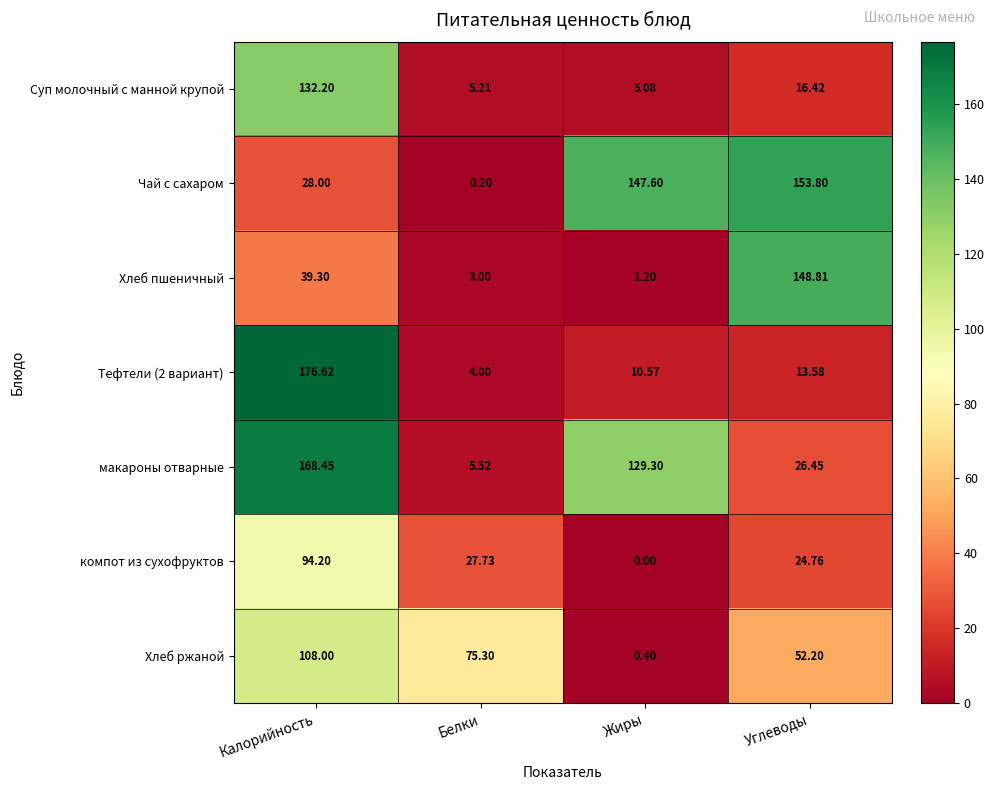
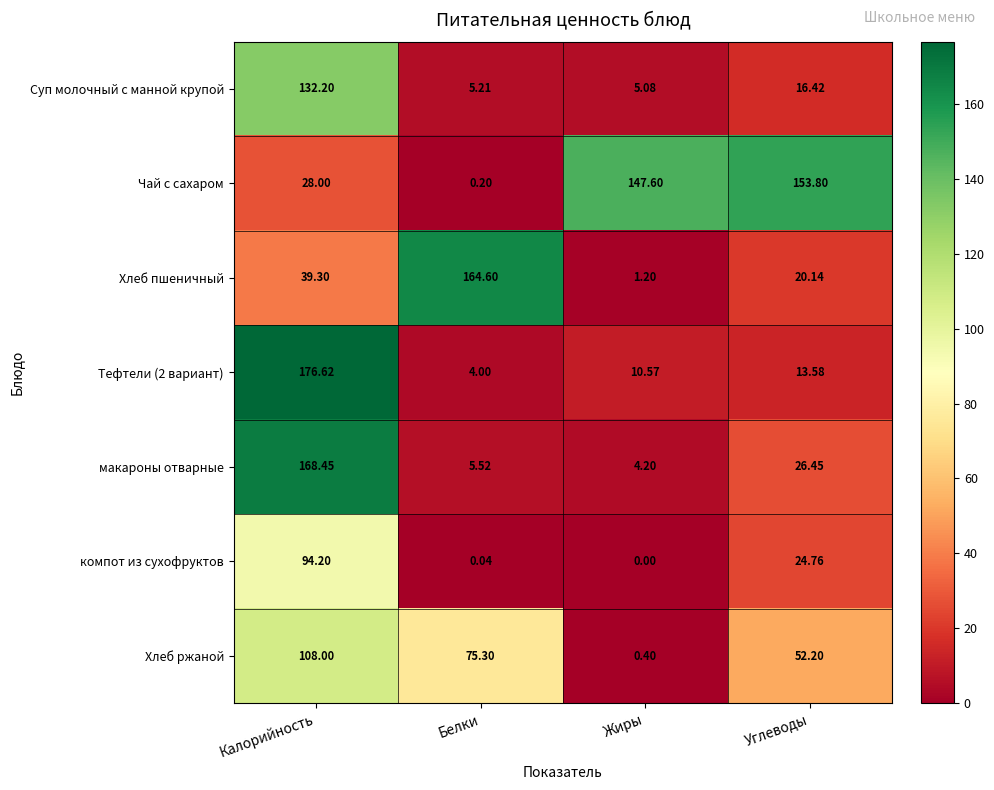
Хлеб пшеничный, Белки: 3.00 -> 164.60
Хлеб пшеничный, Углеводы: 148.81 -> 20.14
макароны отварные, Жиры: 129.30 -> 4.20
компот из сухофруктов, Белки: 27.73 -> 0.04
